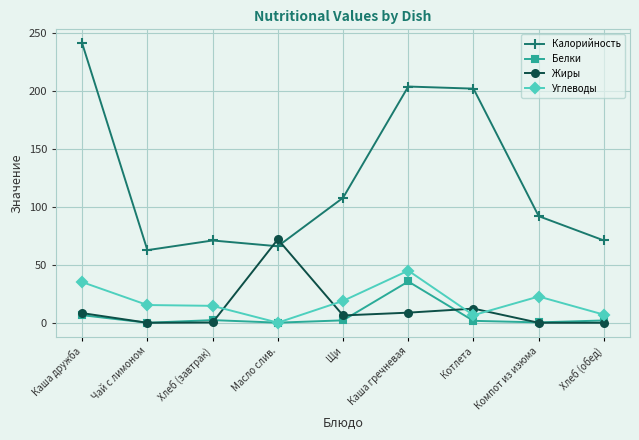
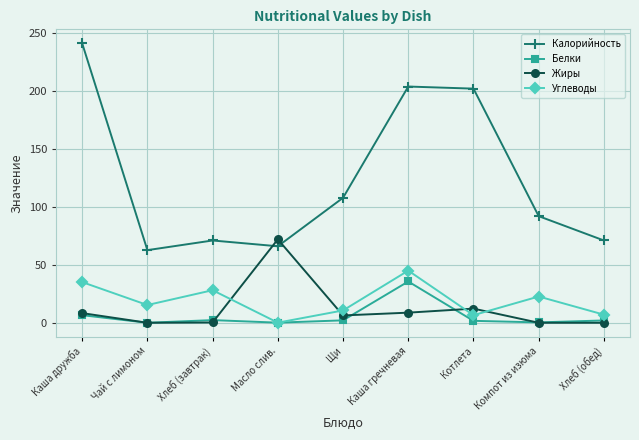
Углеводы, Хлеб (завтрак): 15 -> 28
Углеводы, Щи: 19 -> 11
